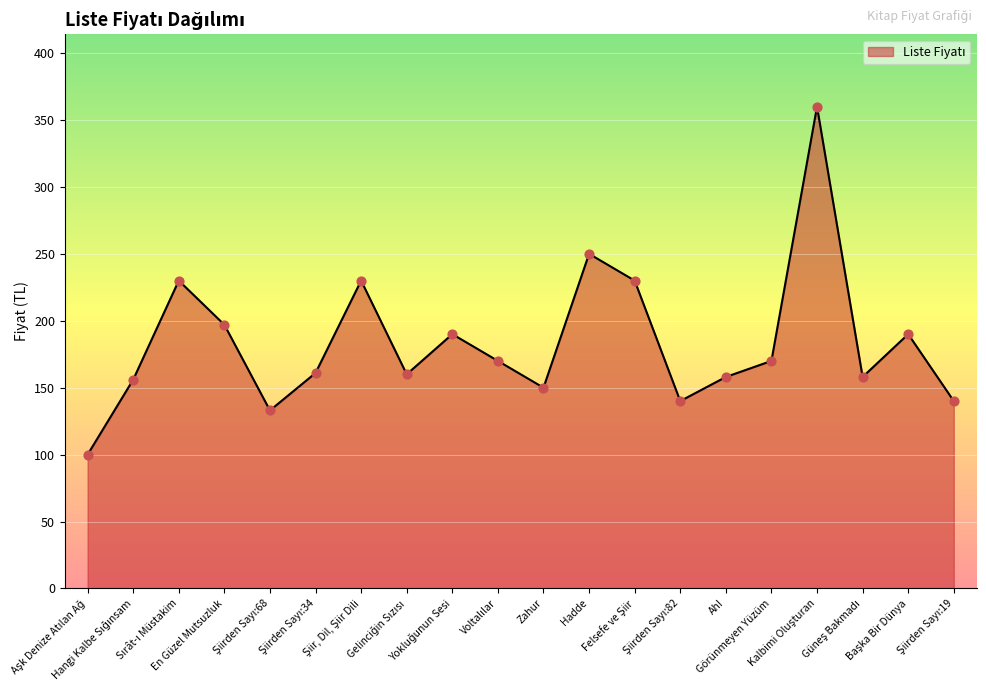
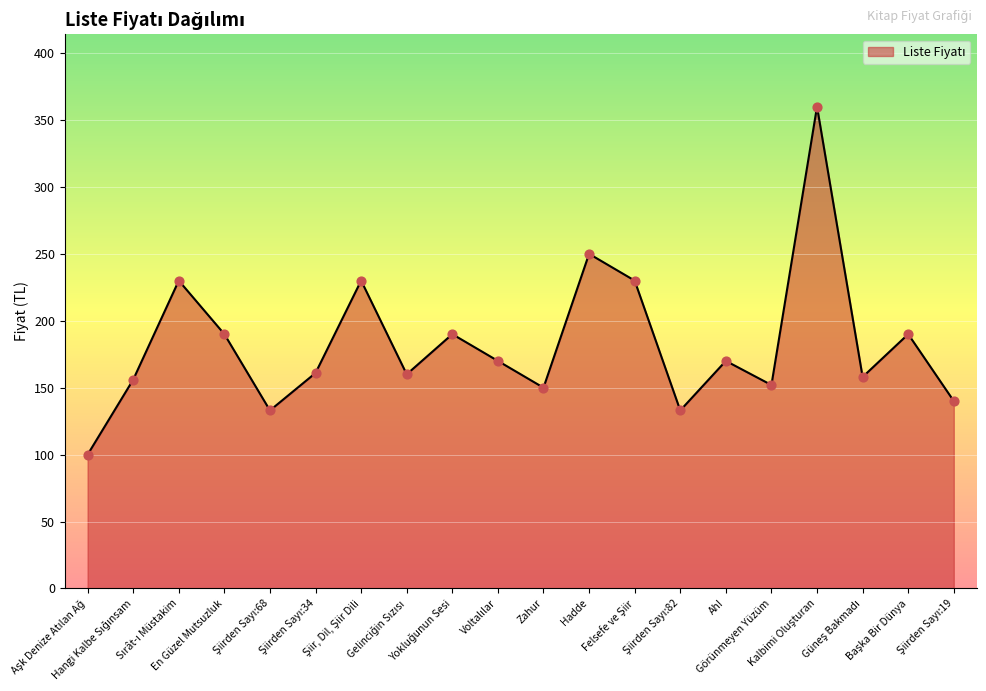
En Güzel Mutsuzluk: 197 -> 190
Şiirden Sayı:82: 140 -> 133
Ah!: 158 -> 170
Görünmeyen Yüzüm: 170 -> 152
